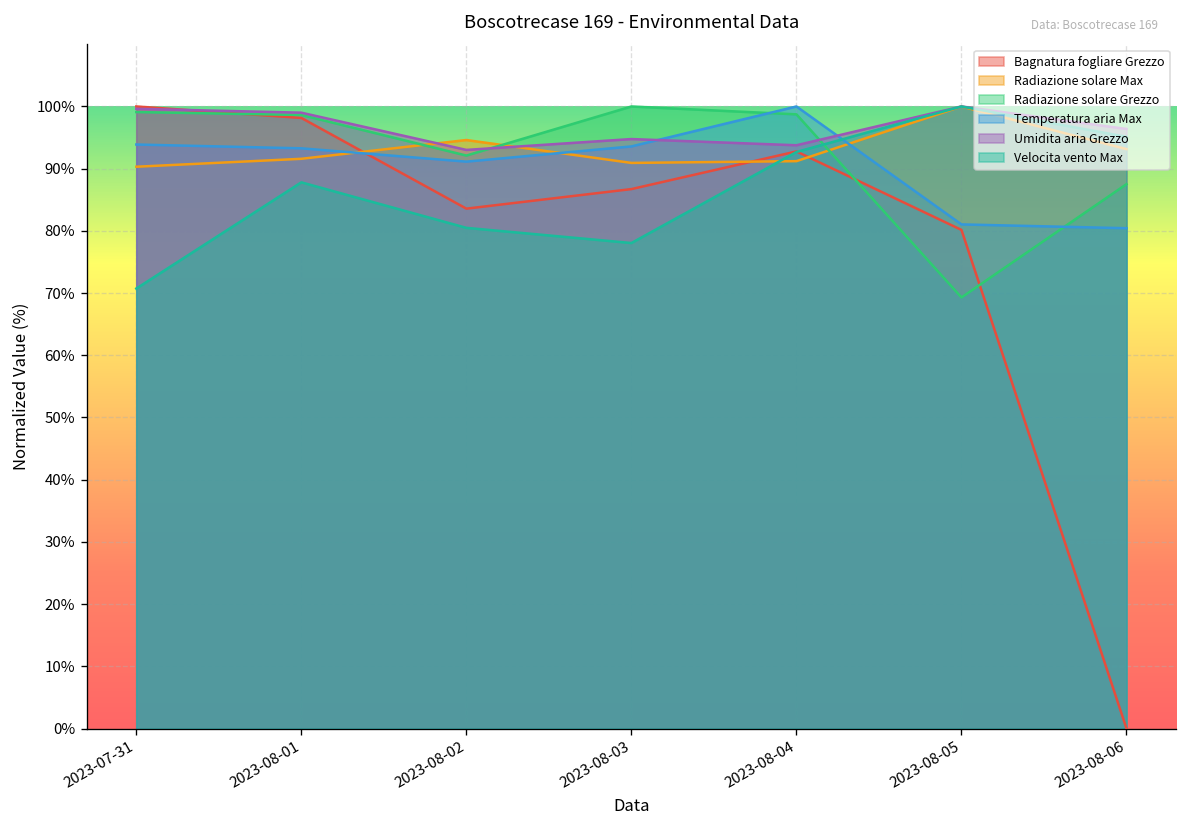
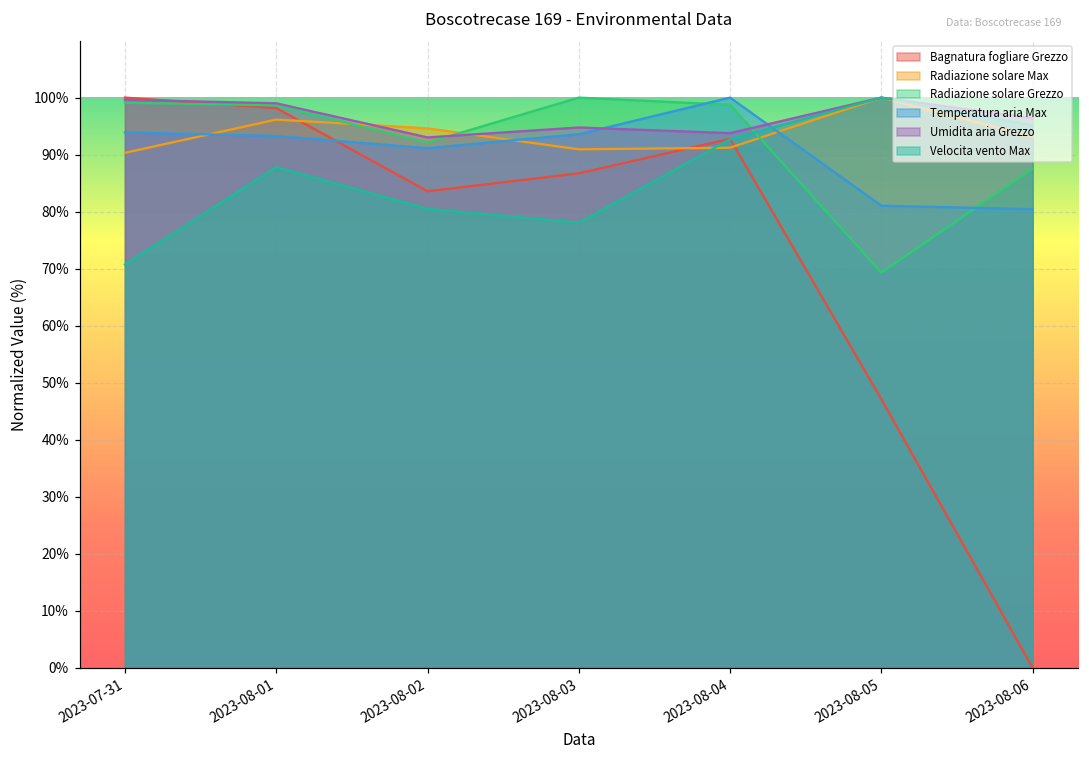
Radiazione solare Max, 2023-08-01: 92% -> 96%
Bagnatura fogliare Grezzo, 2023-08-05: 80% -> 47%
